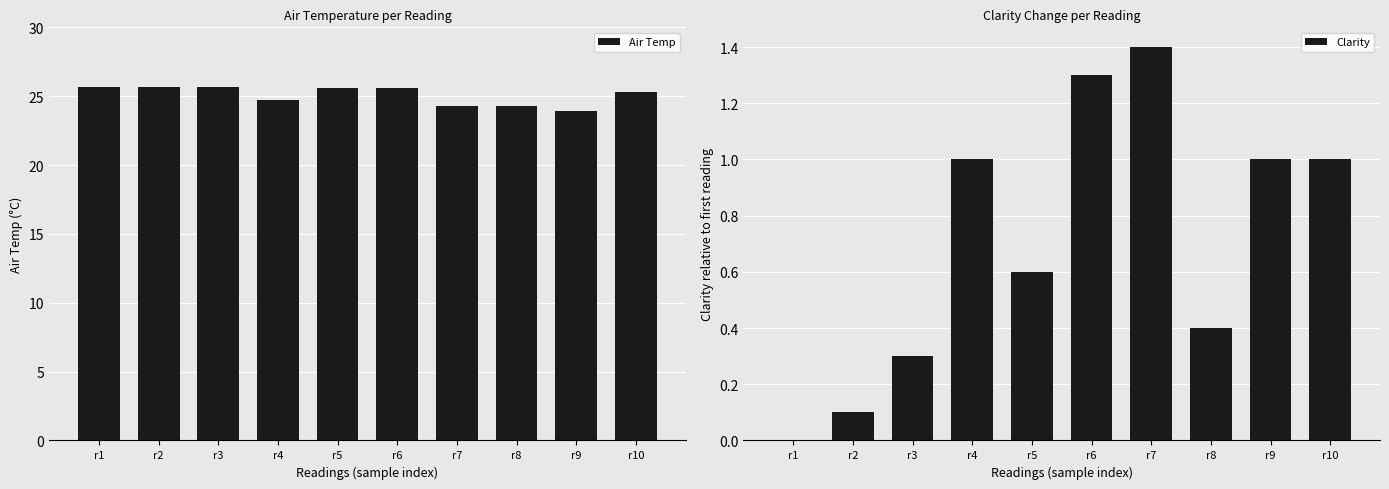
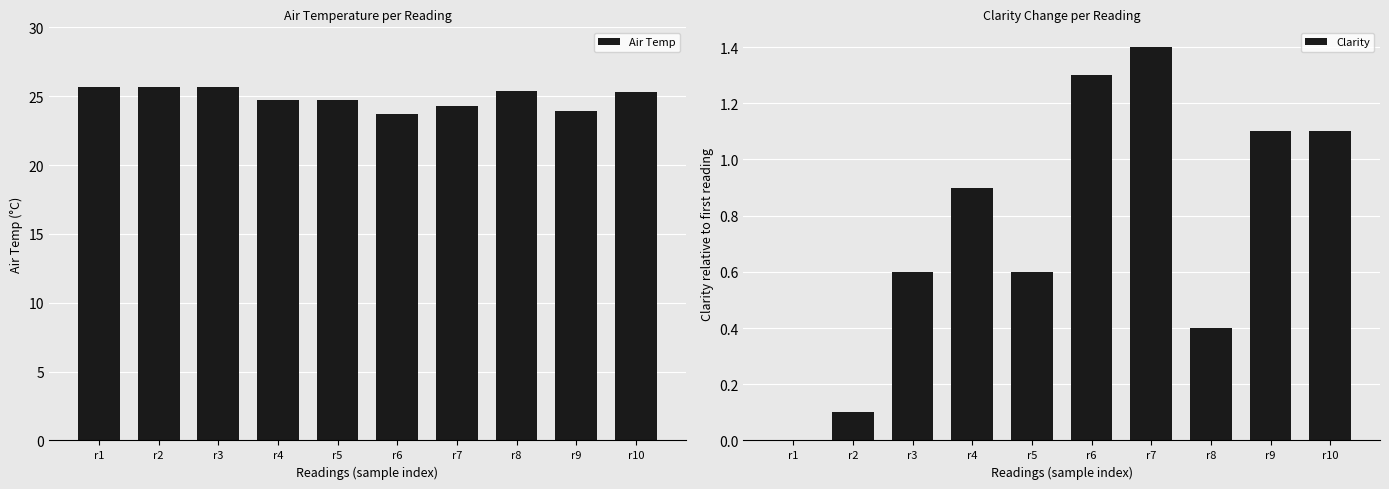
Air Temperature per Reading, r5: 25.6 -> 24.7
Air Temperature per Reading, r6: 25.6 -> 23.7
Air Temperature per Reading, r8: 24.3 -> 25.4
Clarity Change per Reading, r3: 0.30 -> 0.60
Clarity Change per Reading, r4: 1.00 -> 0.90
Clarity Change per Reading, r9: 1.00 -> 1.10
Clarity Change per Reading, r10: 1.00 -> 1.10
